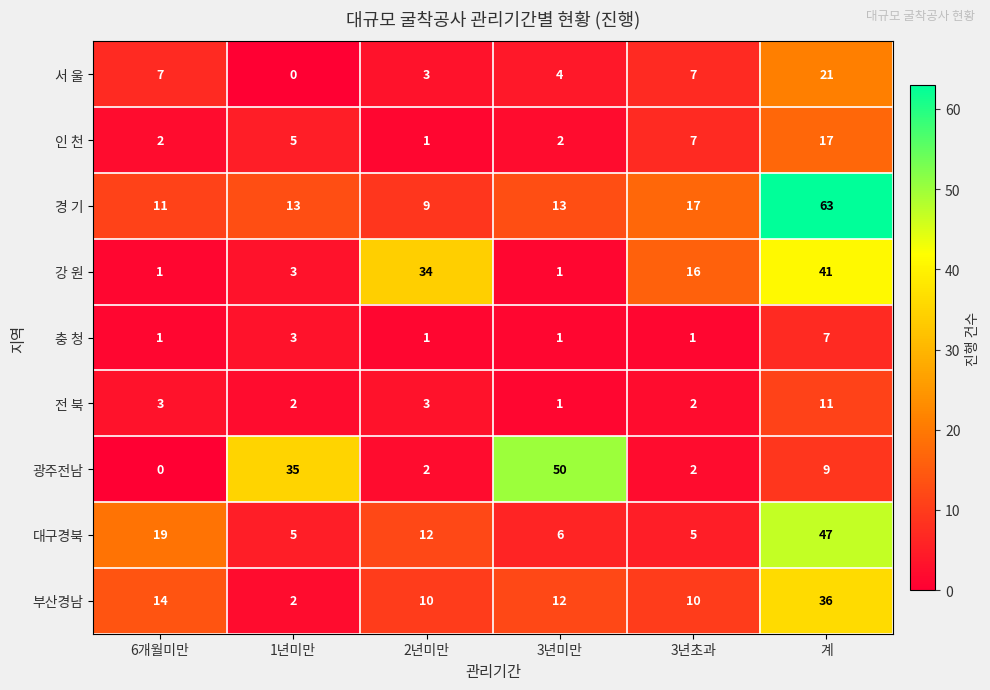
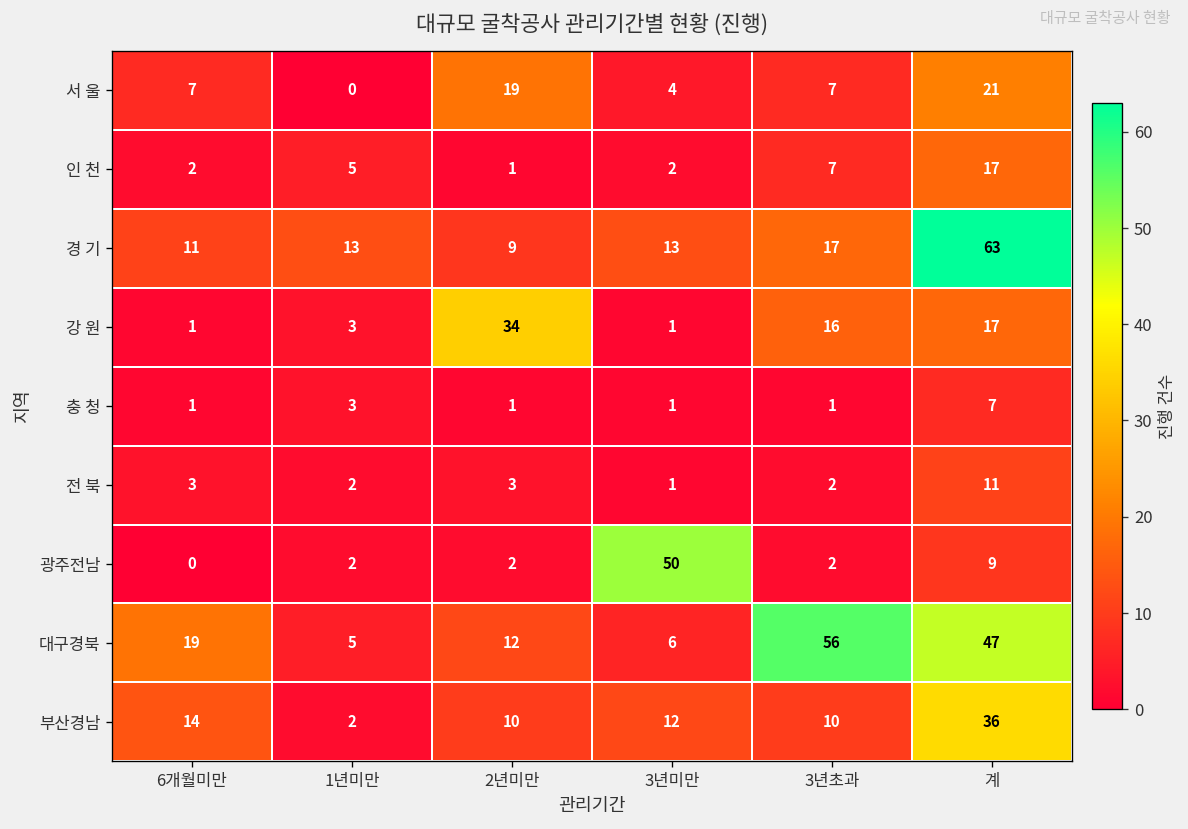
서 울, 2년미만: 3 -> 19
강 원, 계: 41 -> 17
광주전남, 1년미만: 35 -> 2
대구경북, 3년초과: 5 -> 56
